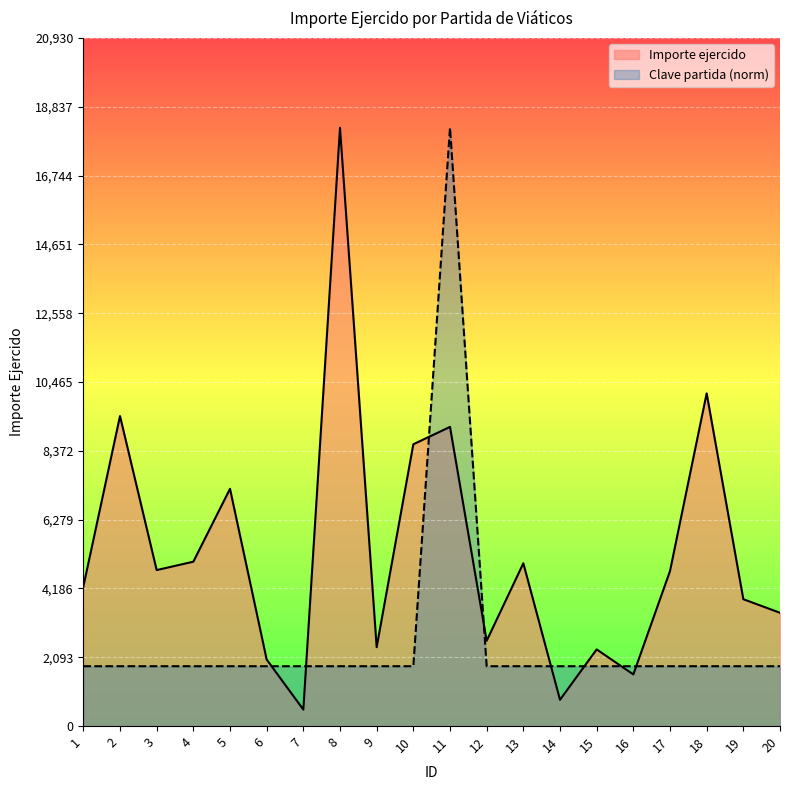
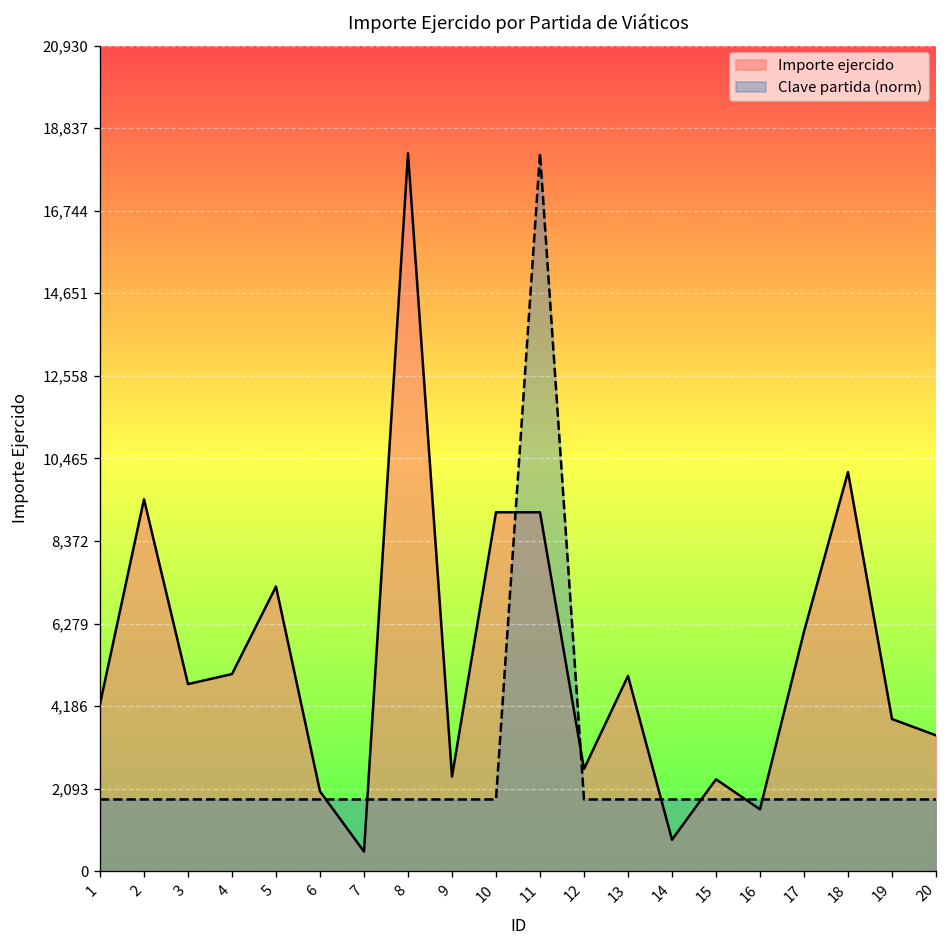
Importe ejercido, 10: 8,600 -> 9,100
Importe ejercido, 17: 4,700 -> 6,100
